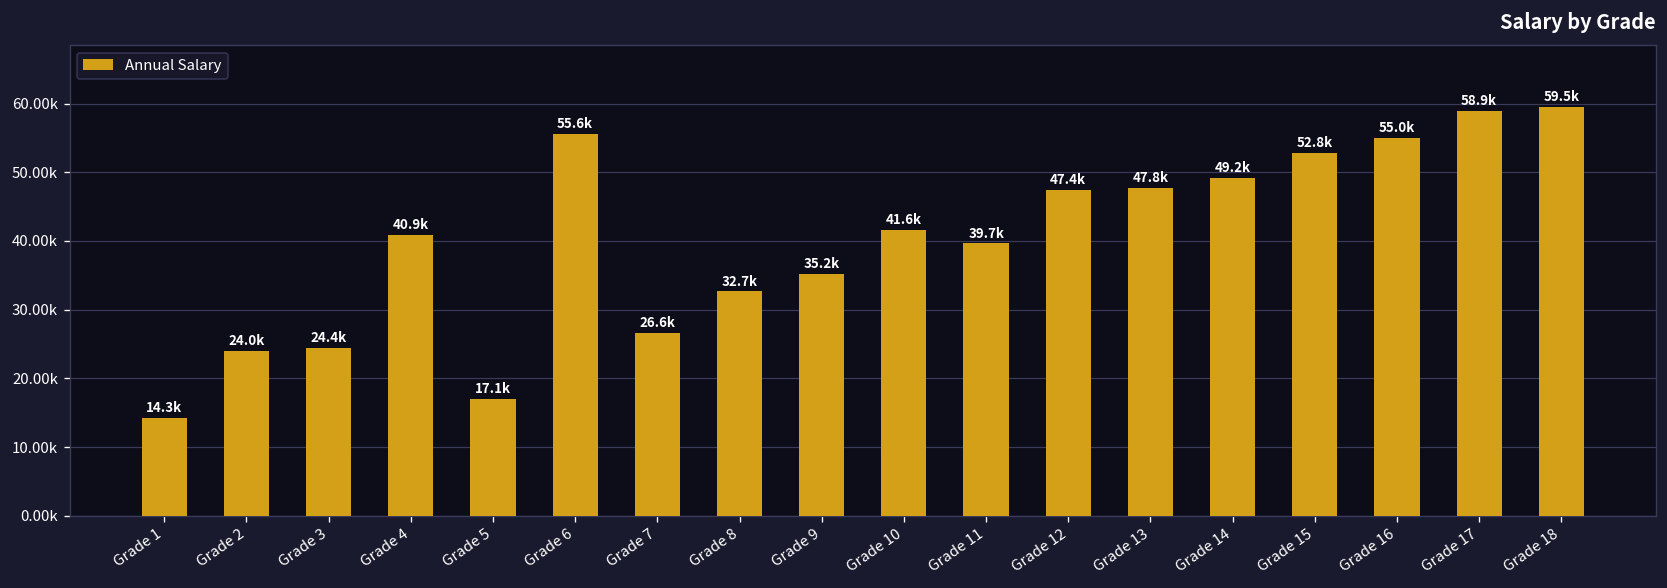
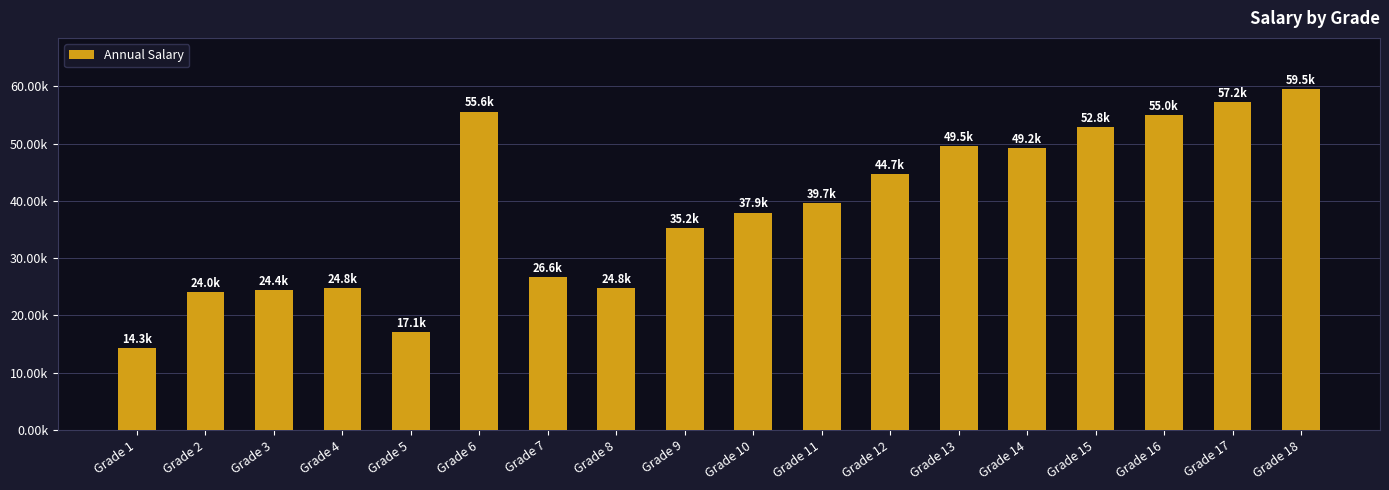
Grade 4: 40.9k -> 24.8k
Grade 8: 32.7k -> 24.8k
Grade 10: 41.6k -> 37.9k
Grade 12: 47.4k -> 44.7k
Grade 13: 47.8k -> 49.5k
Grade 17: 58.9k -> 57.2k
